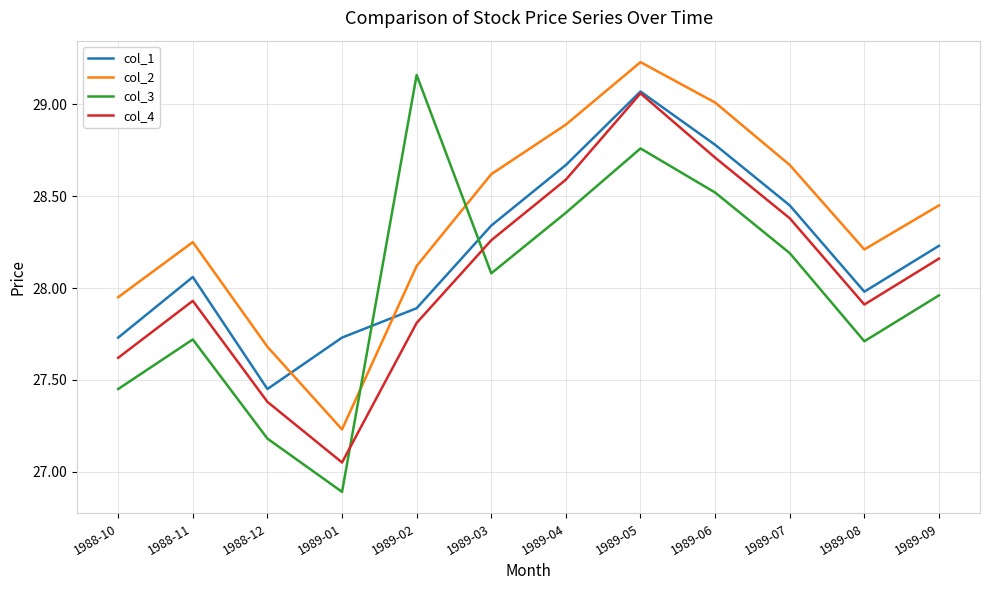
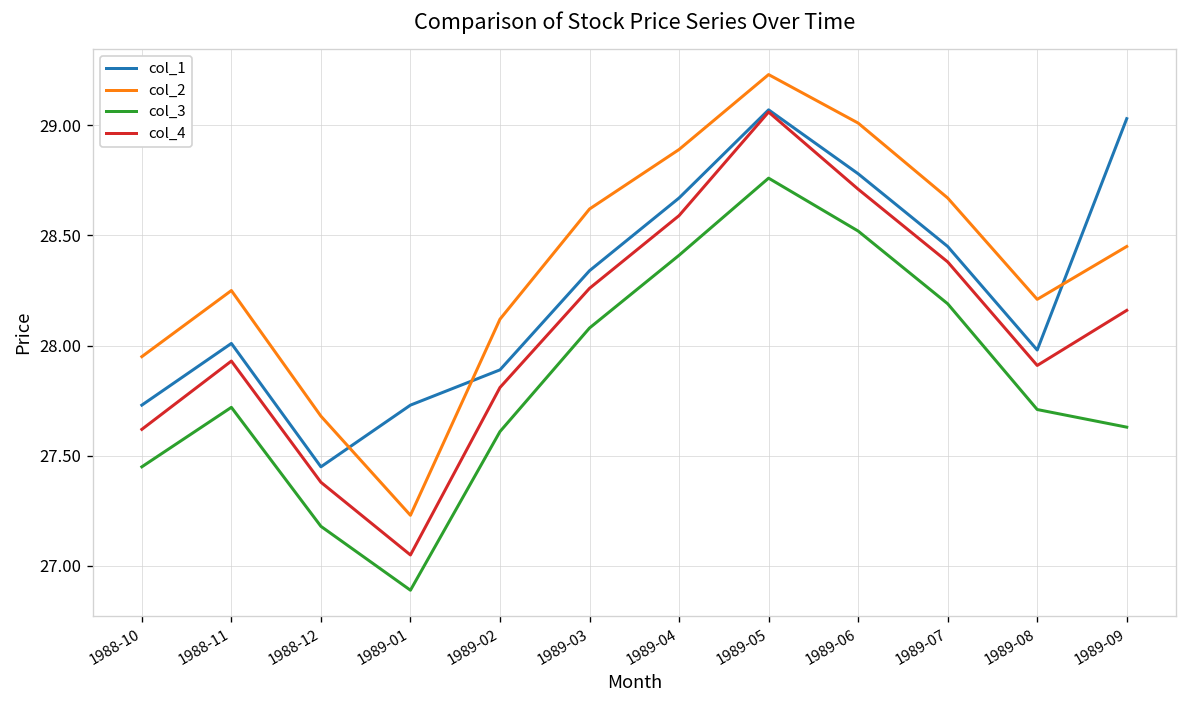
col_1, 1988-11: 28.06 -> 28.01
col_3, 1989-02: 29.16 -> 27.61
col_1, 1989-09: 28.23 -> 29.03
col_3, 1989-09: 27.96 -> 27.63
